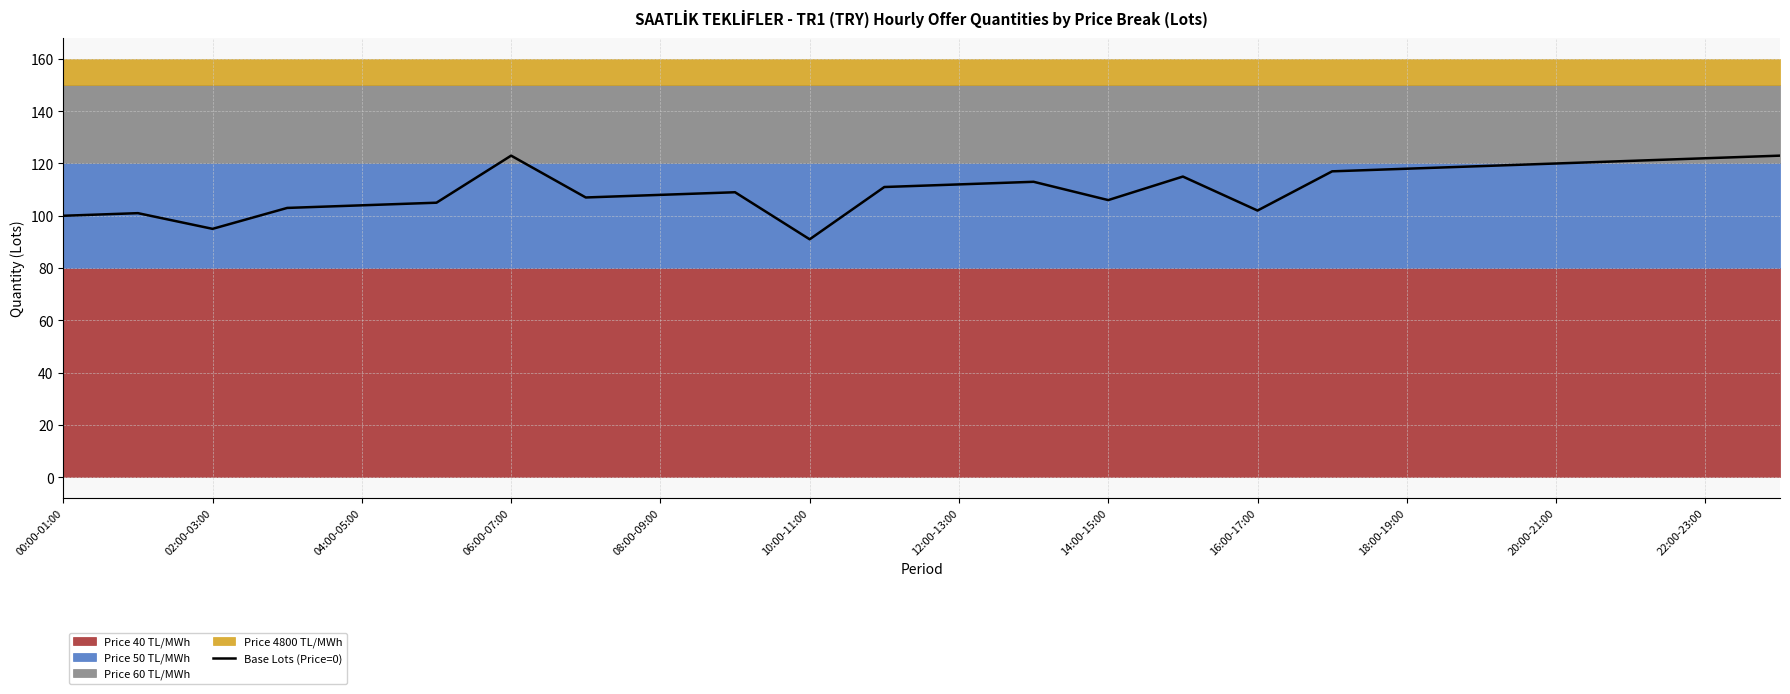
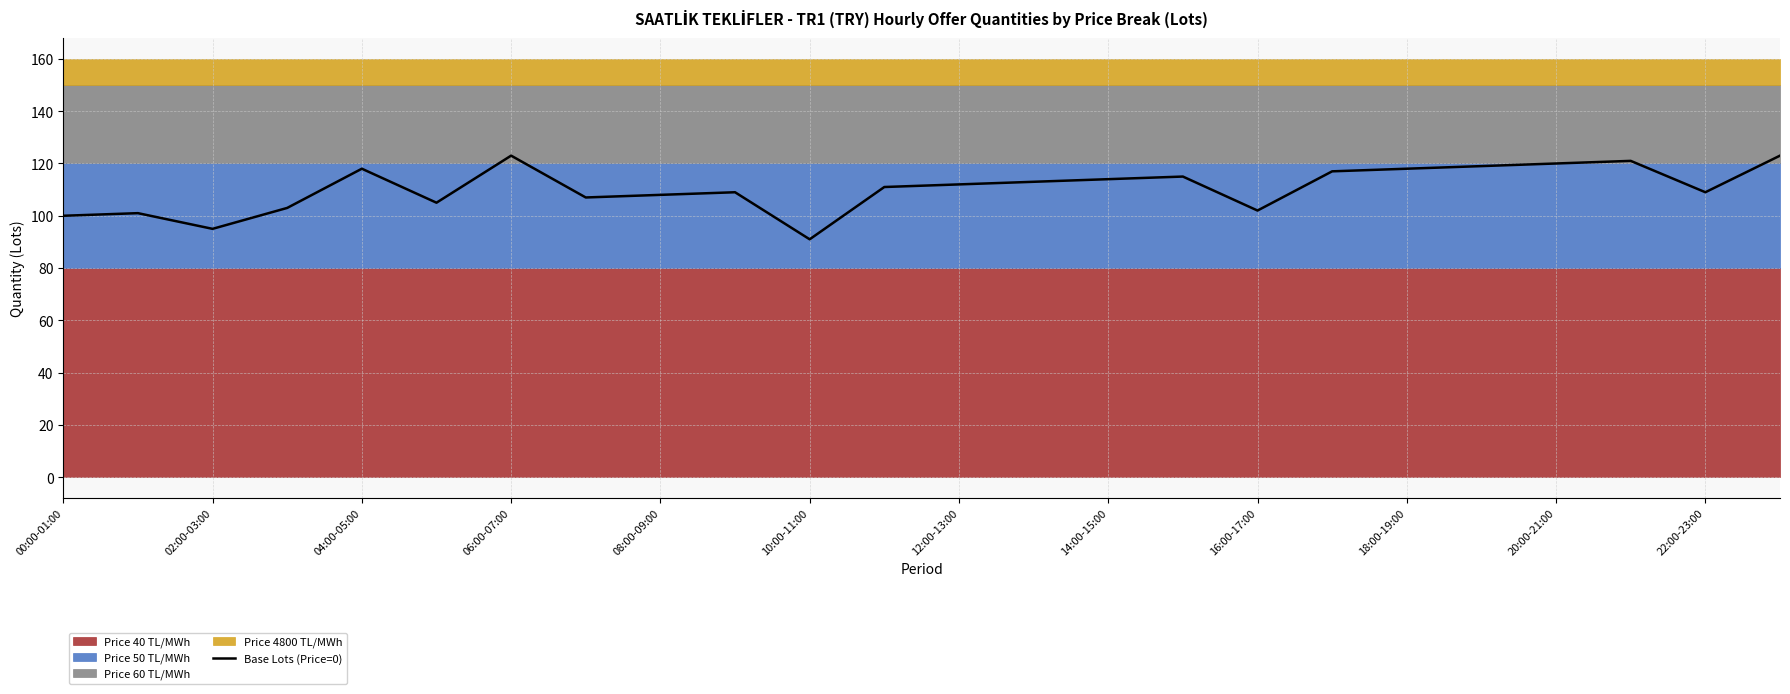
Base Lots (Price=0), 04:00-05:00: 104 -> 118
Base Lots (Price=0), 14:00-15:00: 106 -> 114
Base Lots (Price=0), 22:00-23:00: 122 -> 109
